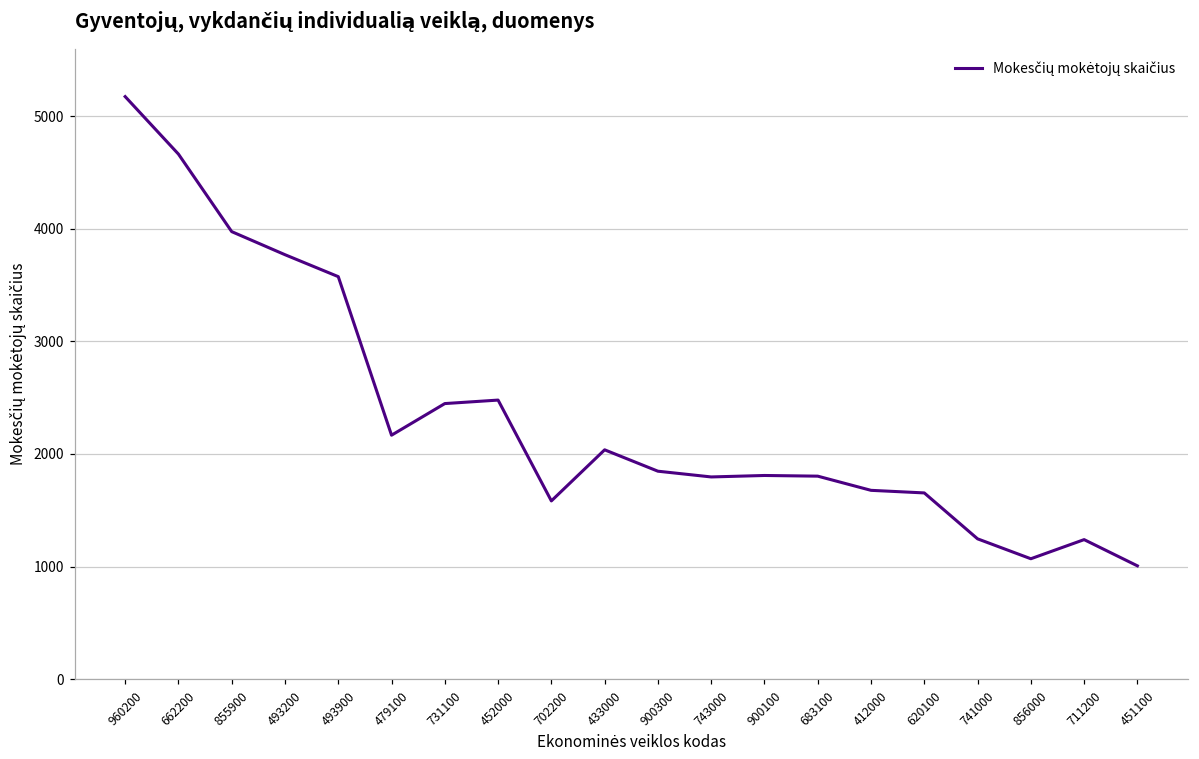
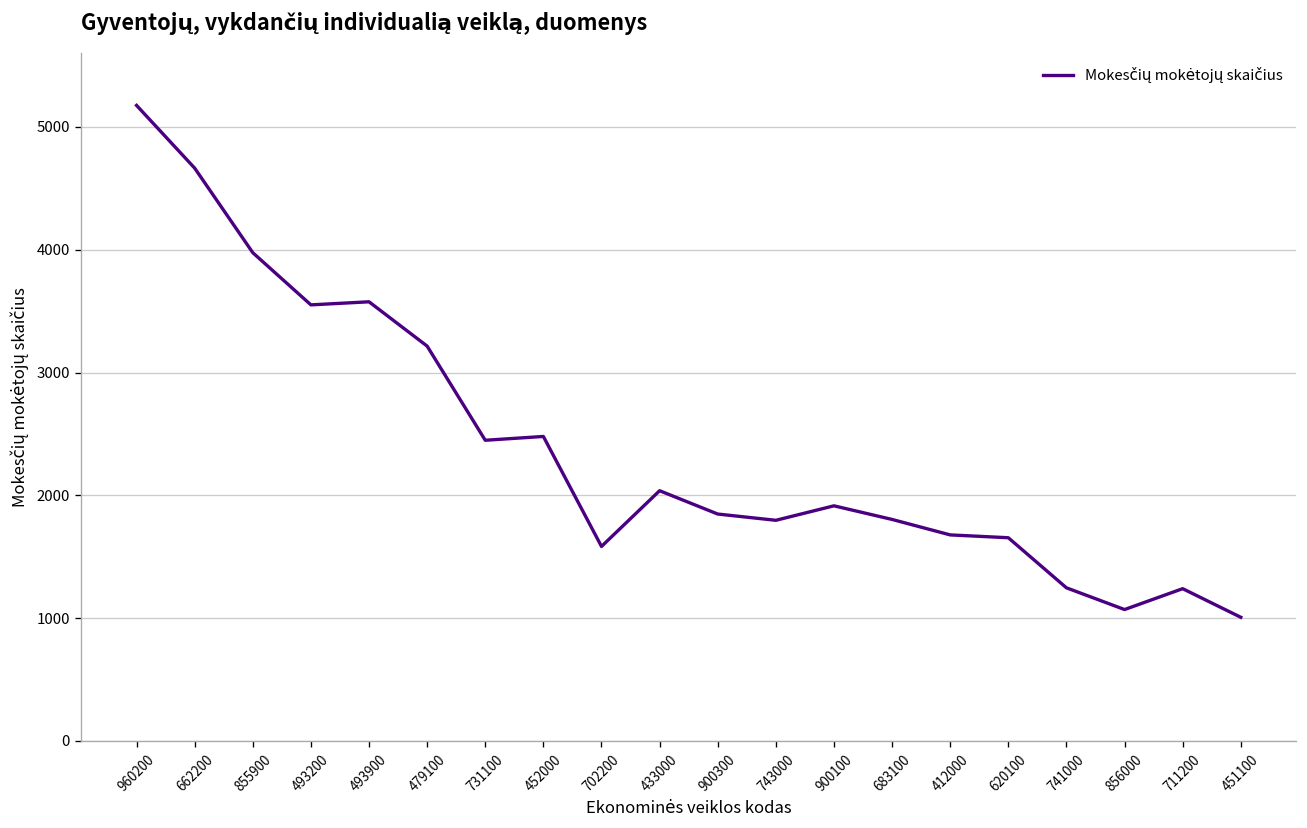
493200: 3770 -> 3550
479100: 2170 -> 3220
900100: 1810 -> 1910
